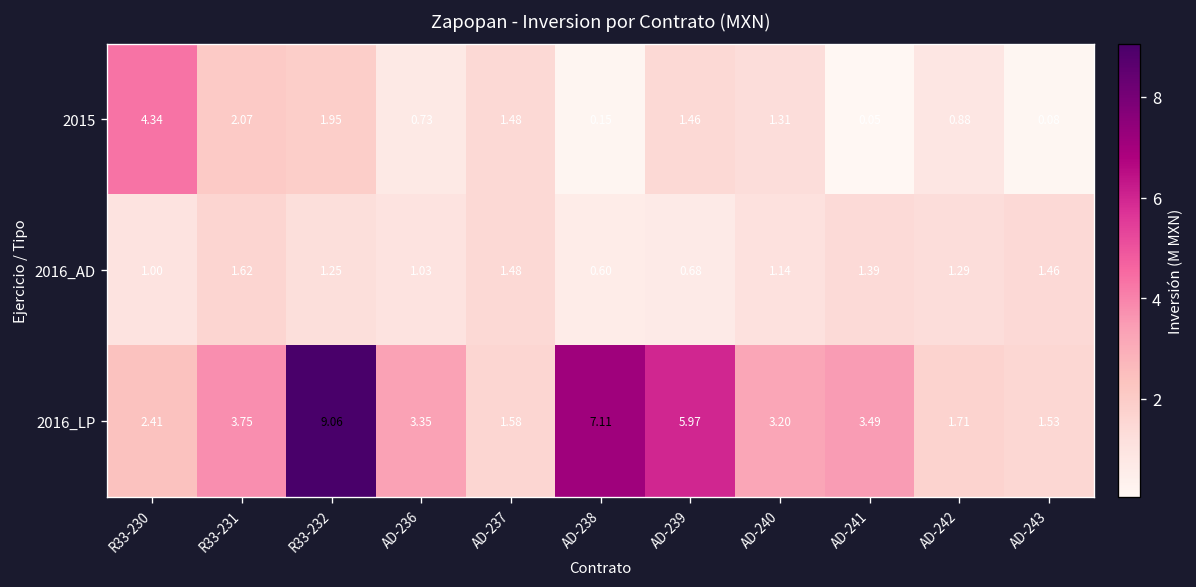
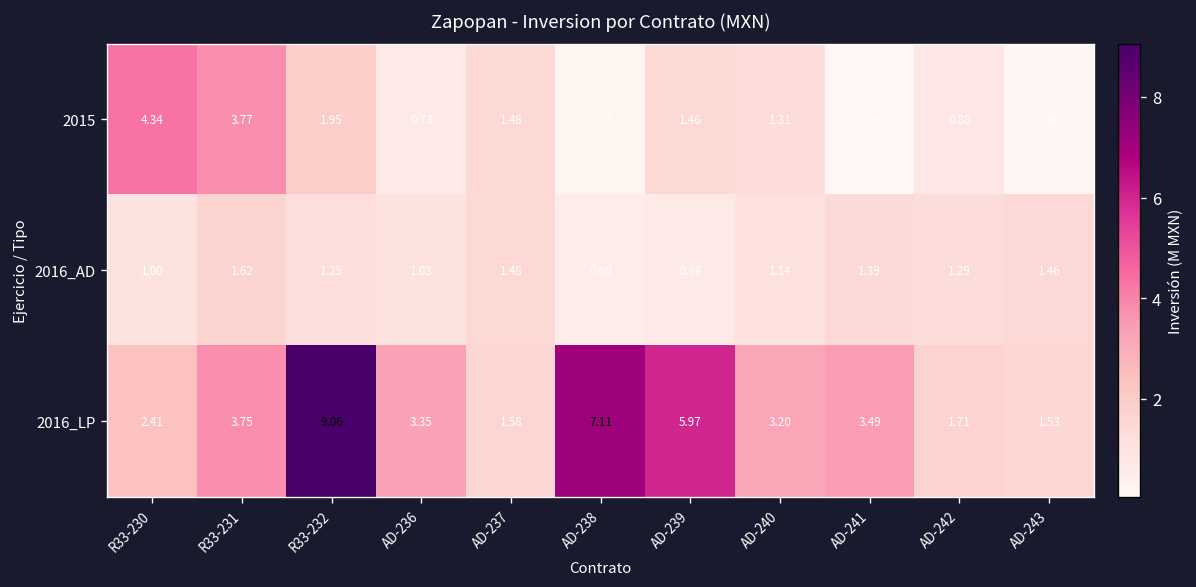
2015, R33-231: 2.07 -> 3.77
